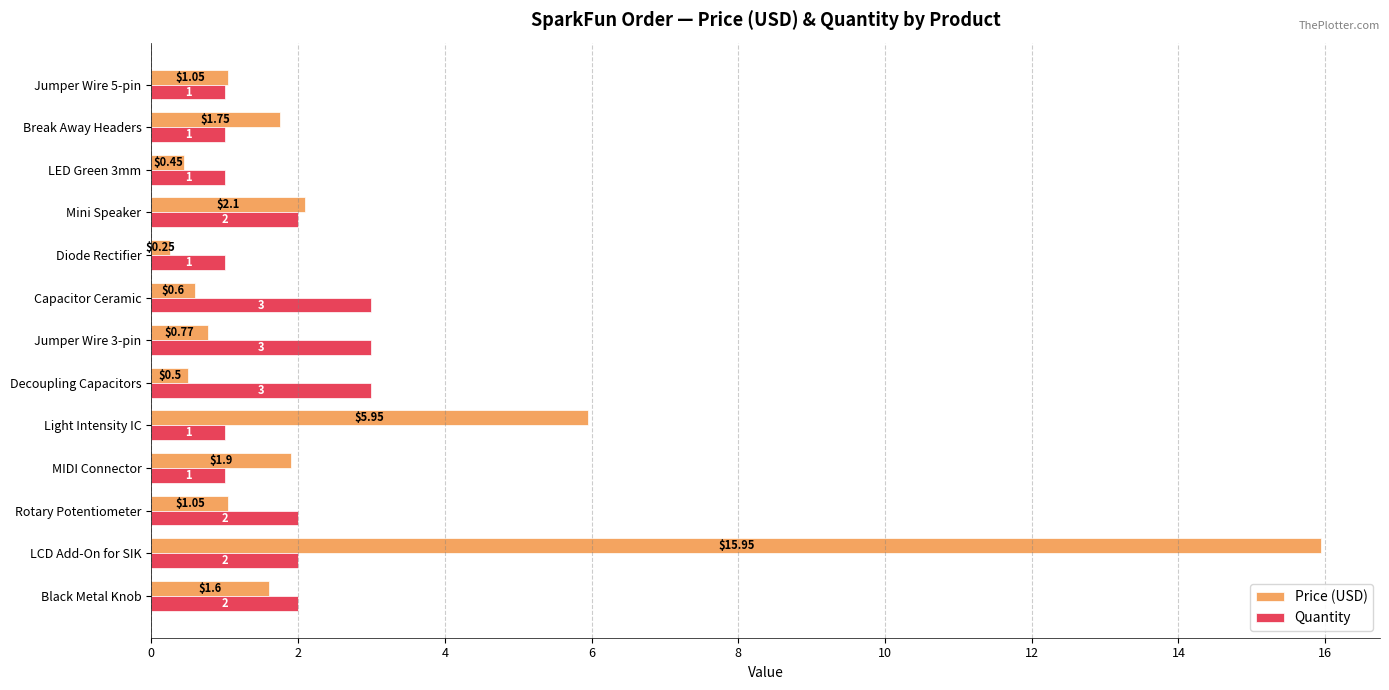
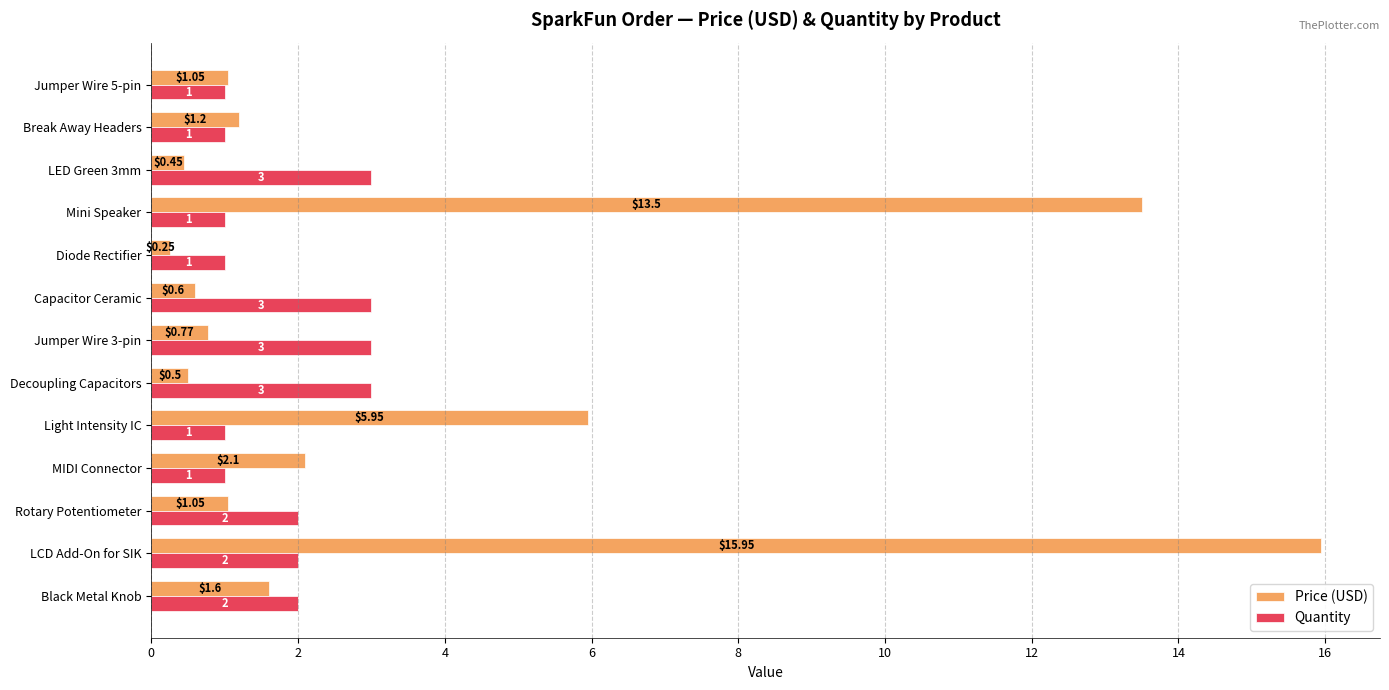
Price (USD), Break Away Headers: $1.75 -> $1.2
Quantity, LED Green 3mm: 1 -> 3
Price (USD), Mini Speaker: $2.1 -> $13.5
Quantity, Mini Speaker: 2 -> 1
Price (USD), MIDI Connector: $1.9 -> $2.1
